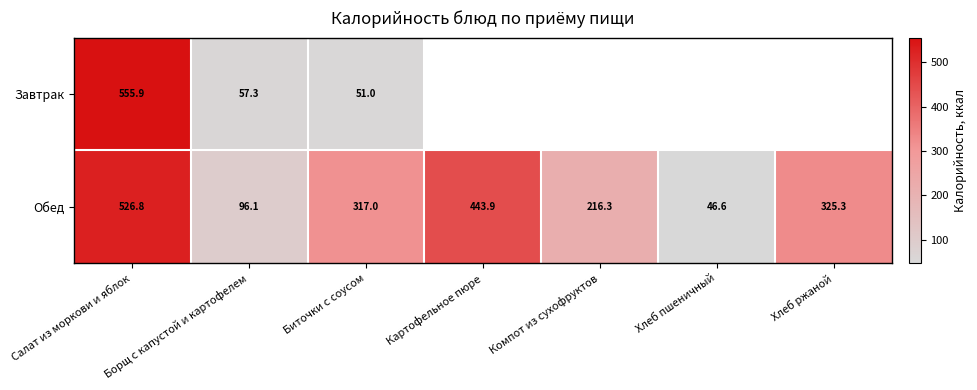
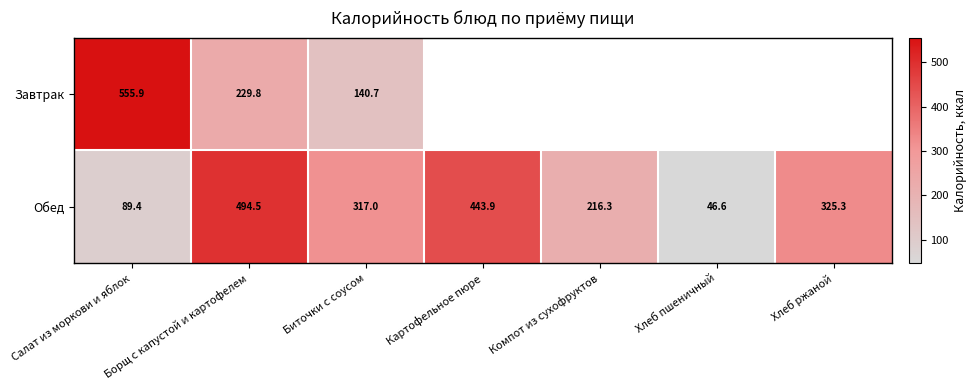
Завтрак, Борщ с капустой и картофелем: 57.3 -> 229.8
Завтрак, Биточки с соусом: 51.0 -> 140.7
Обед, Салат из моркови и яблок: 526.8 -> 89.4
Обед, Борщ с капустой и картофелем: 96.1 -> 494.5
